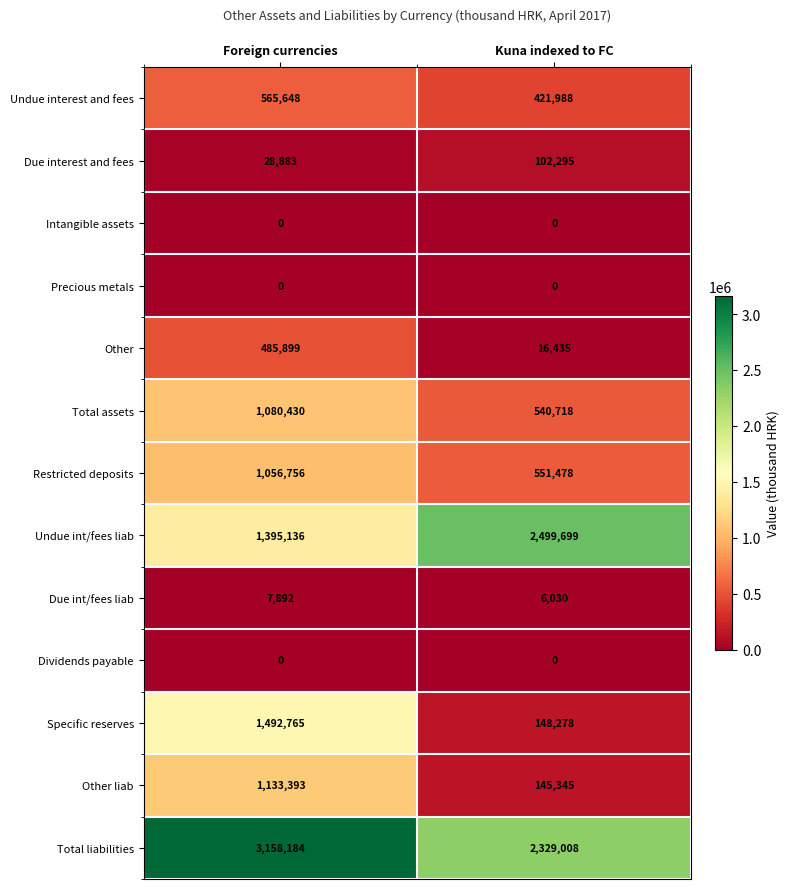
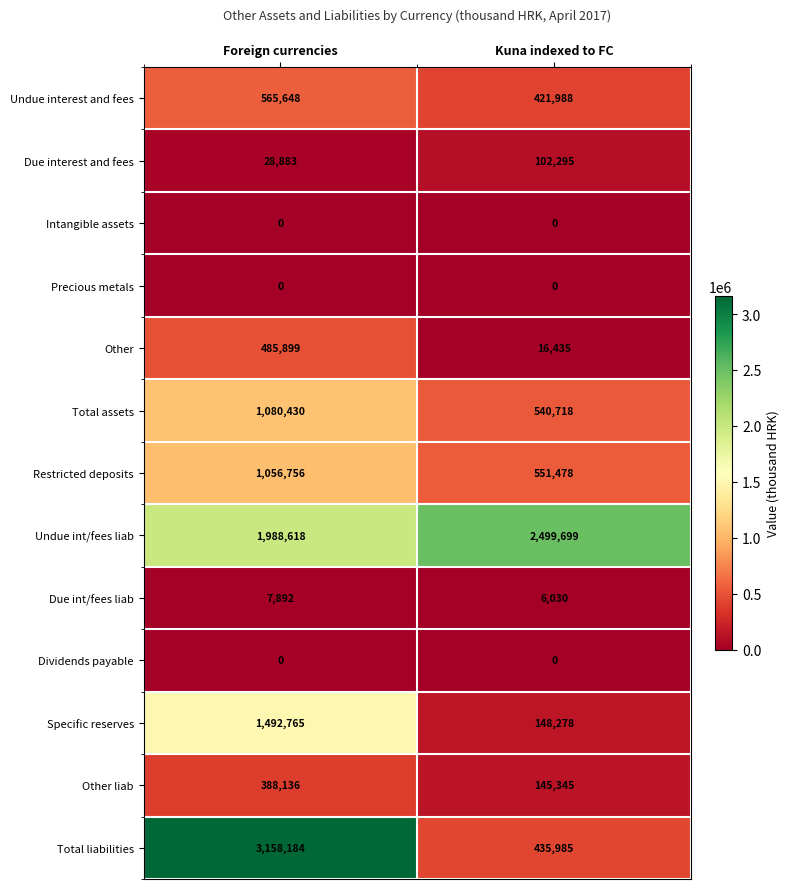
Undue int/fees liab, Foreign currencies: 1,395,136 -> 1,988,618
Other liab, Foreign currencies: 1,133,393 -> 388,136
Total liabilities, Kuna indexed to FC: 2,329,008 -> 435,985
